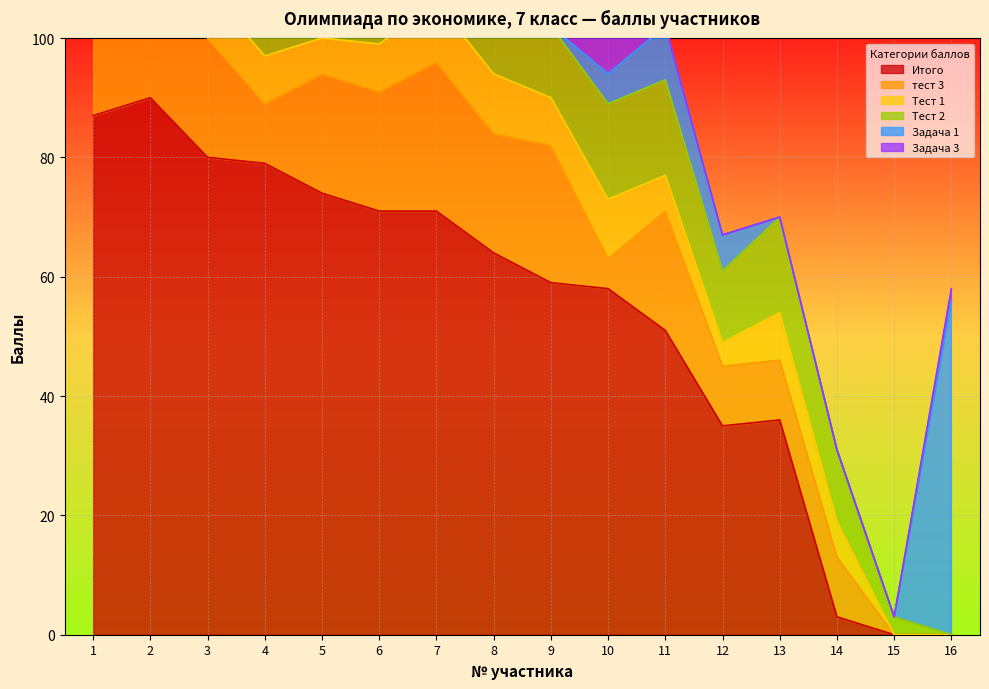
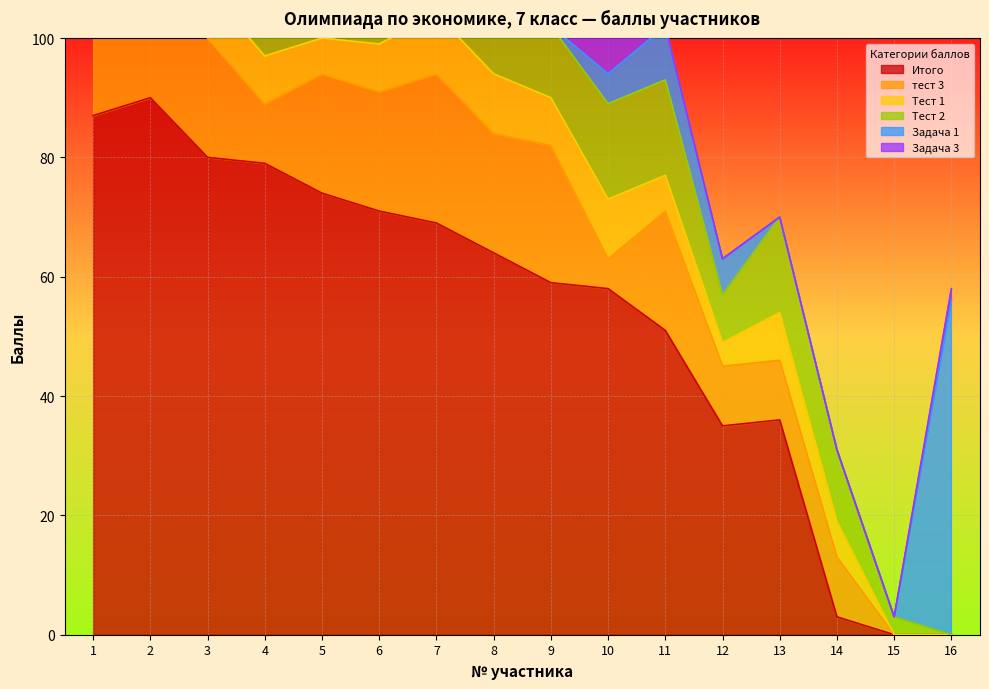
Итого, 7: 71 -> 69
Тест 2, 12: 12 -> 8
